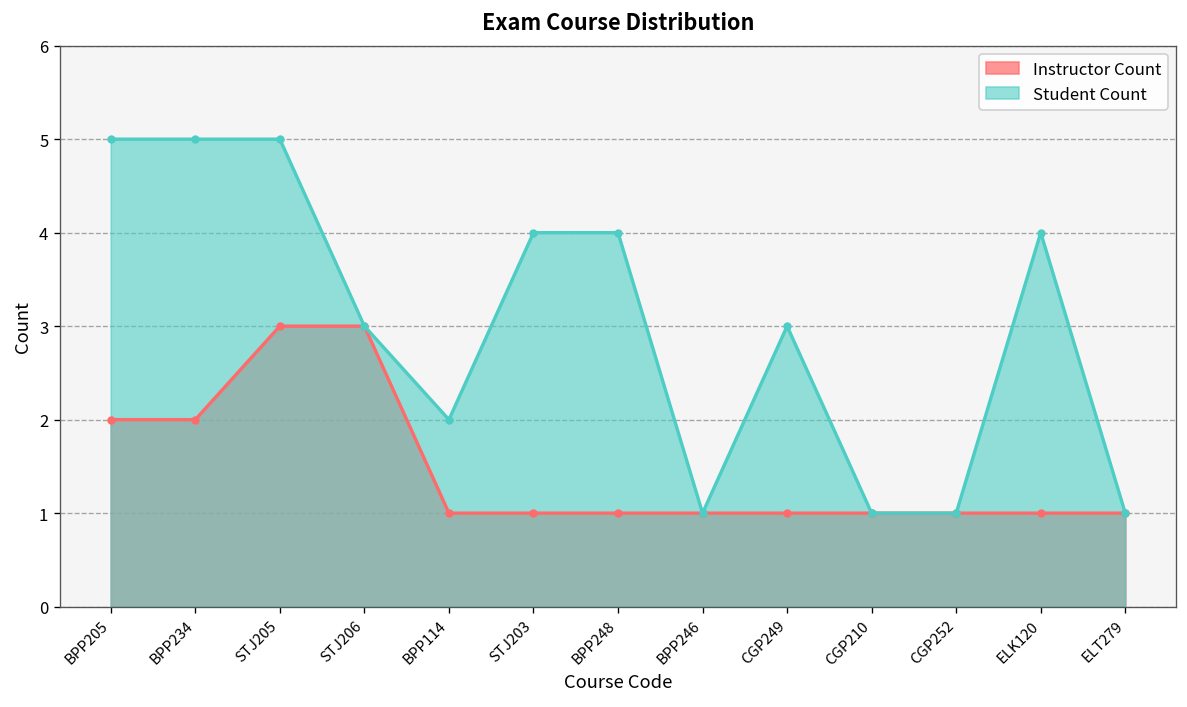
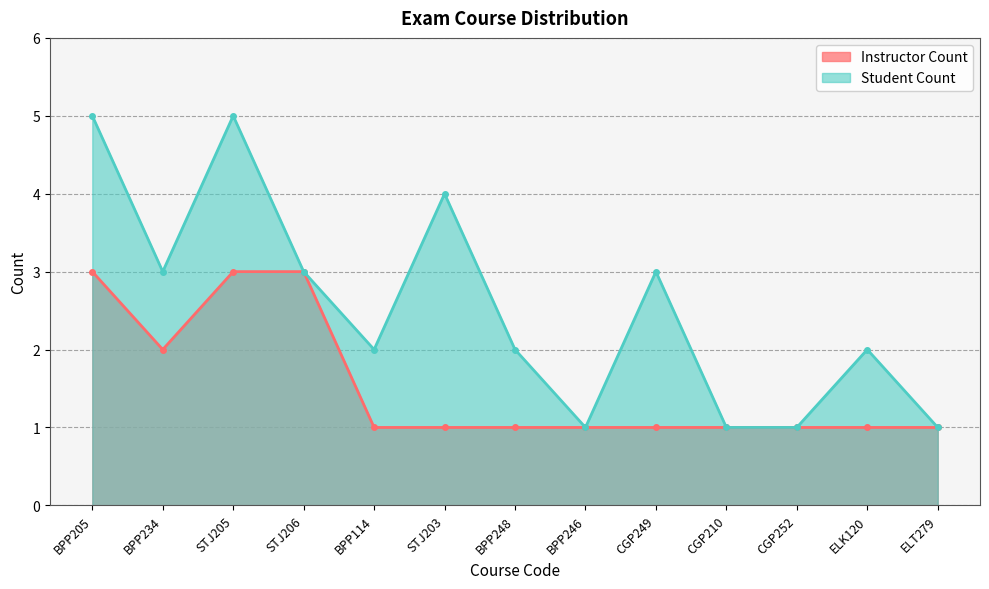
Instructor Count, BPP205: 2 -> 3
Student Count, BPP234: 5 -> 3
Student Count, BPP248: 4 -> 2
Student Count, ELK120: 4 -> 2
